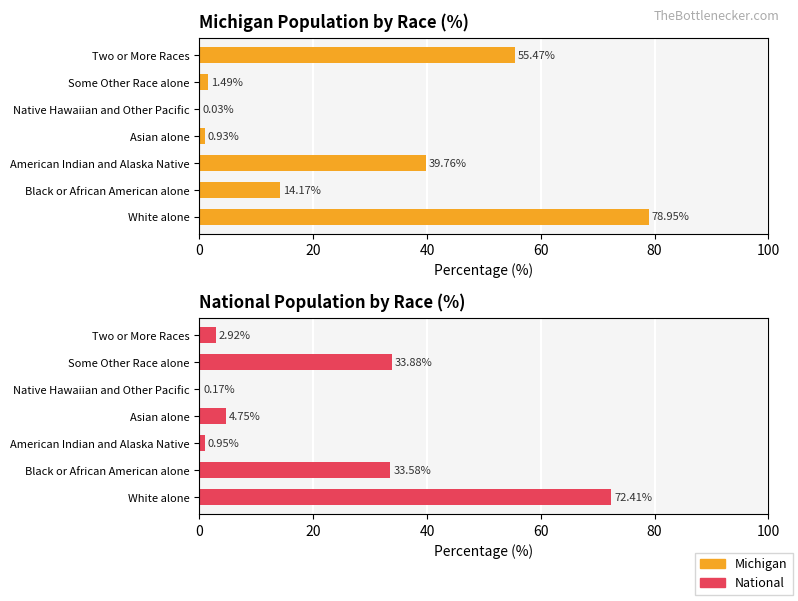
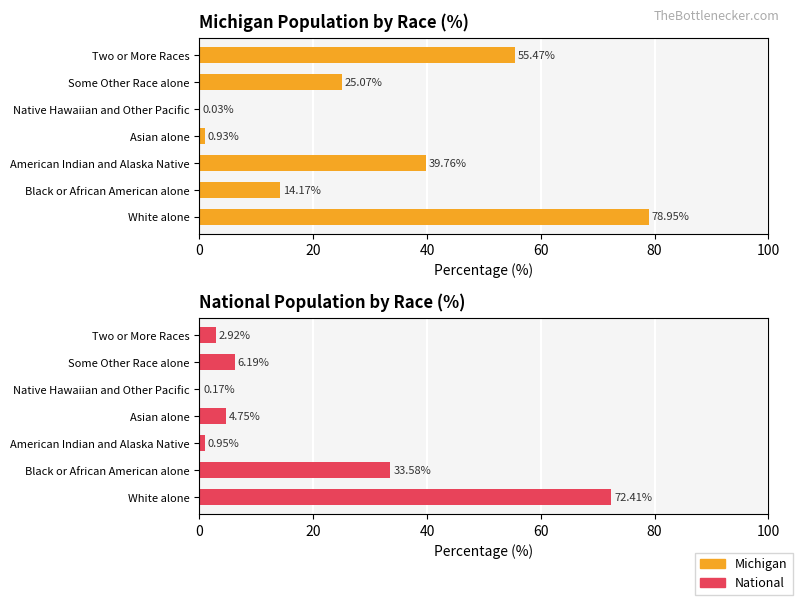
Michigan Population by Race (%), Some Other Race alone: 1.49% -> 25.07%
National Population by Race (%), Some Other Race alone: 33.88% -> 6.19%
